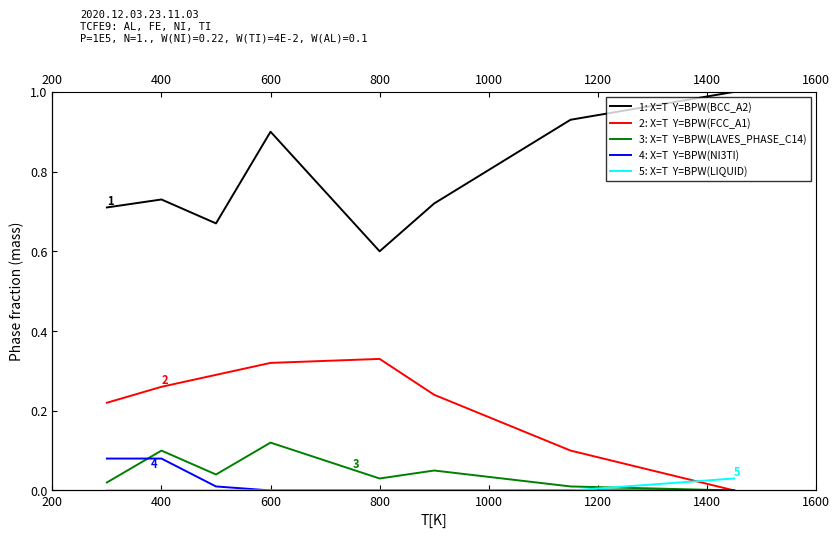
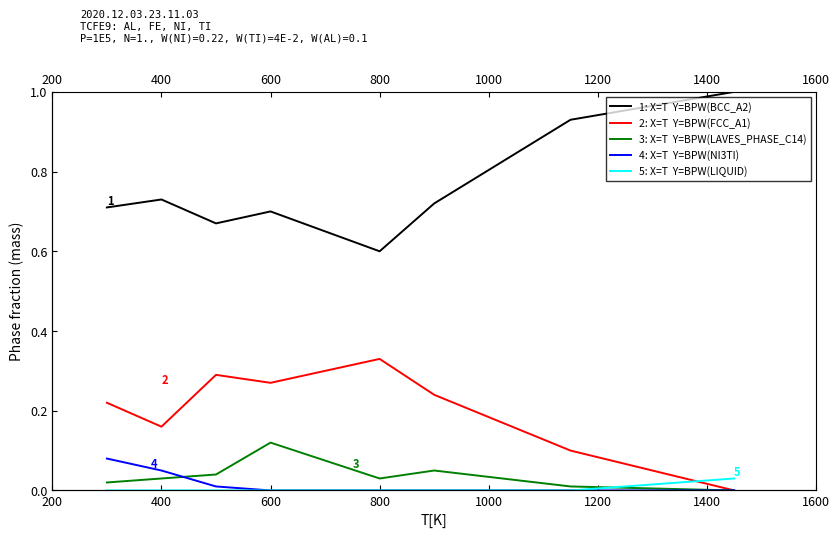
2: X=T Y=BPW(FCC_A1), 400: 0.26 -> 0.16
3: X=T Y=BPW(LAVES_PHASE_C14), 400: 0.10 -> 0.03
4: X=T Y=BPW(NI3TI), 400: 0.08 -> 0.05
1: X=T Y=BPW(BCC_A2), 600: 0.9 -> 0.7
2: X=T Y=BPW(FCC_A1), 600: 0.32 -> 0.27
